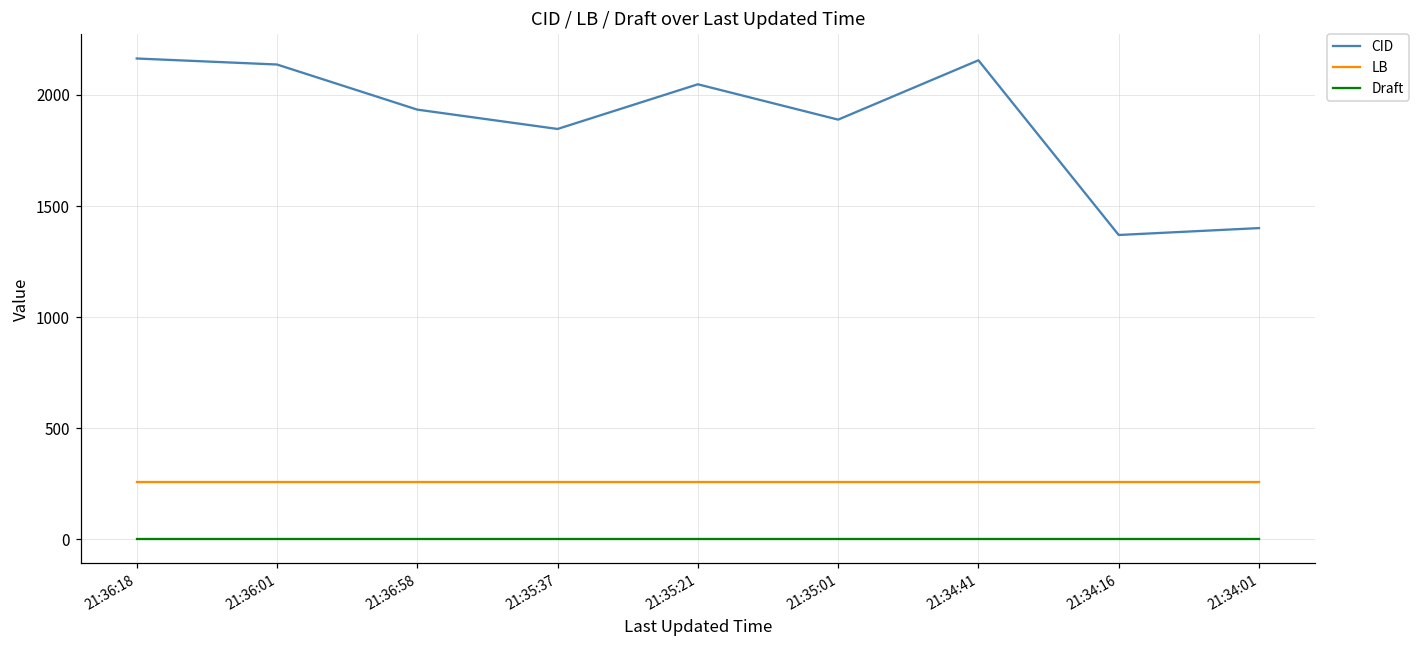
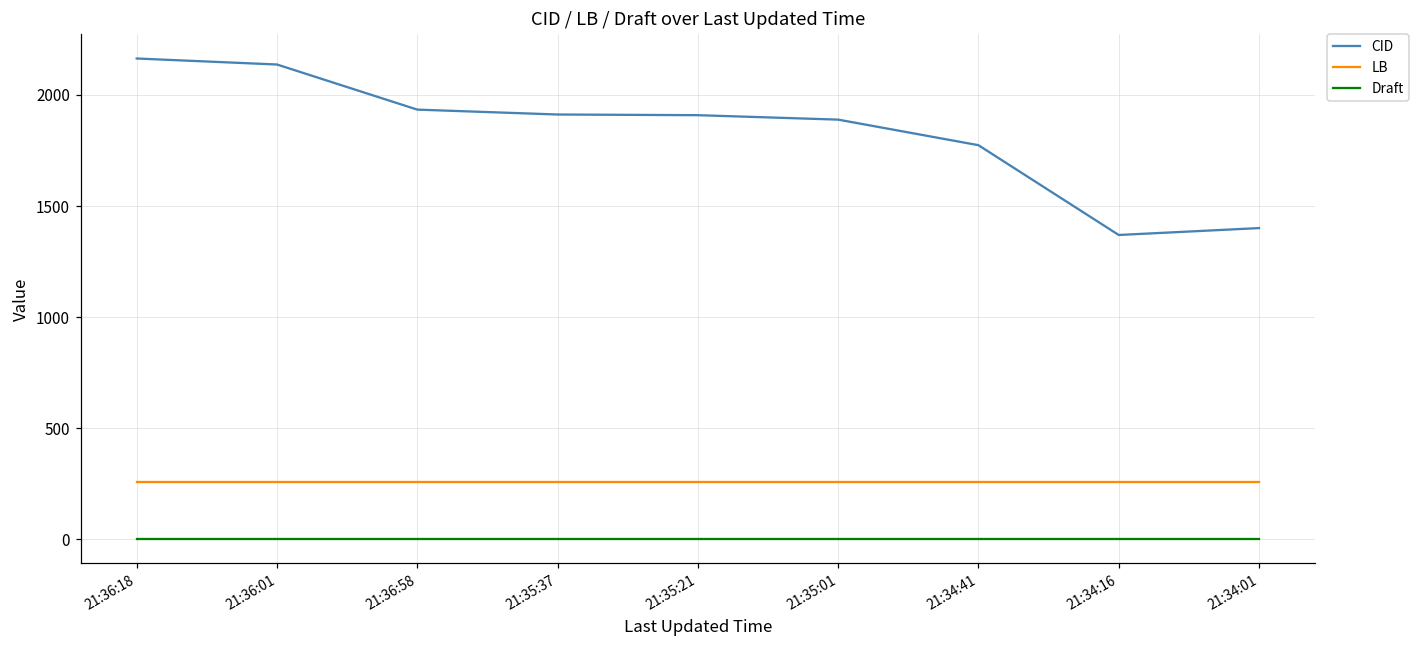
CID, 21:35:37: 1850 -> 1910
CID, 21:35:21: 2050 -> 1910
CID, 21:34:41: 2160 -> 1770
